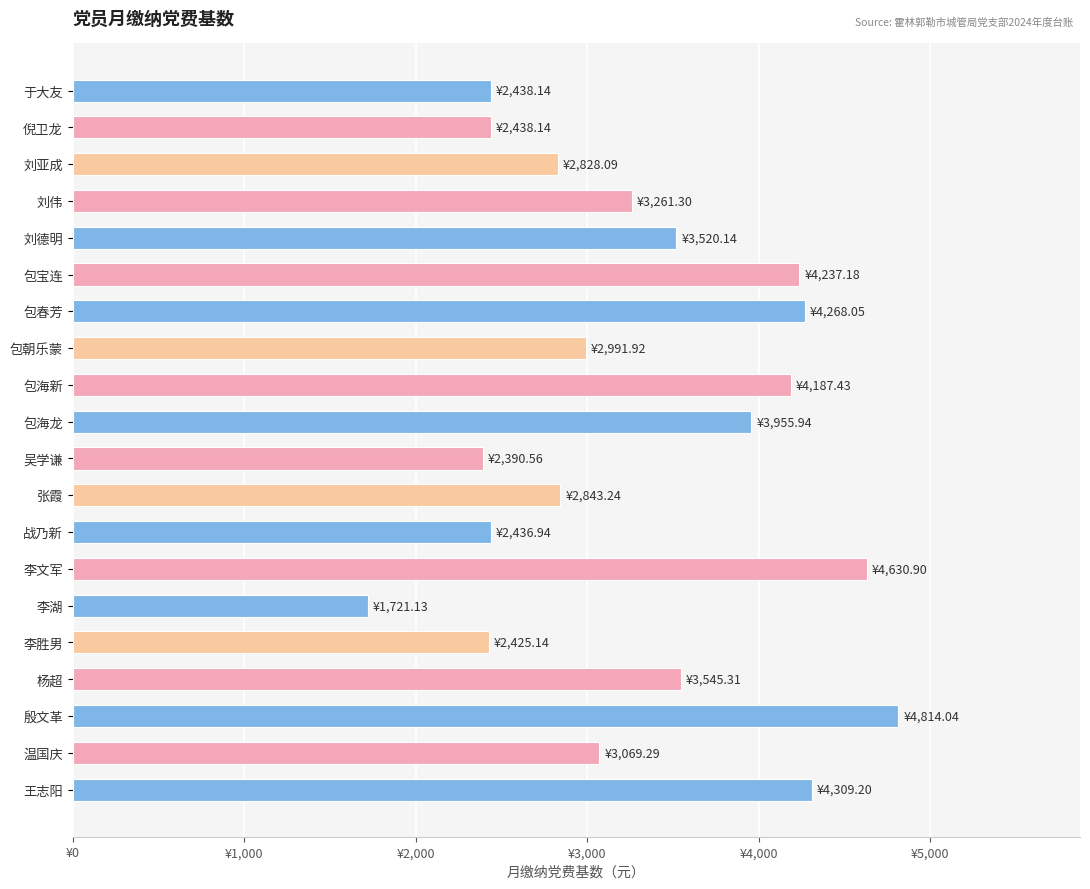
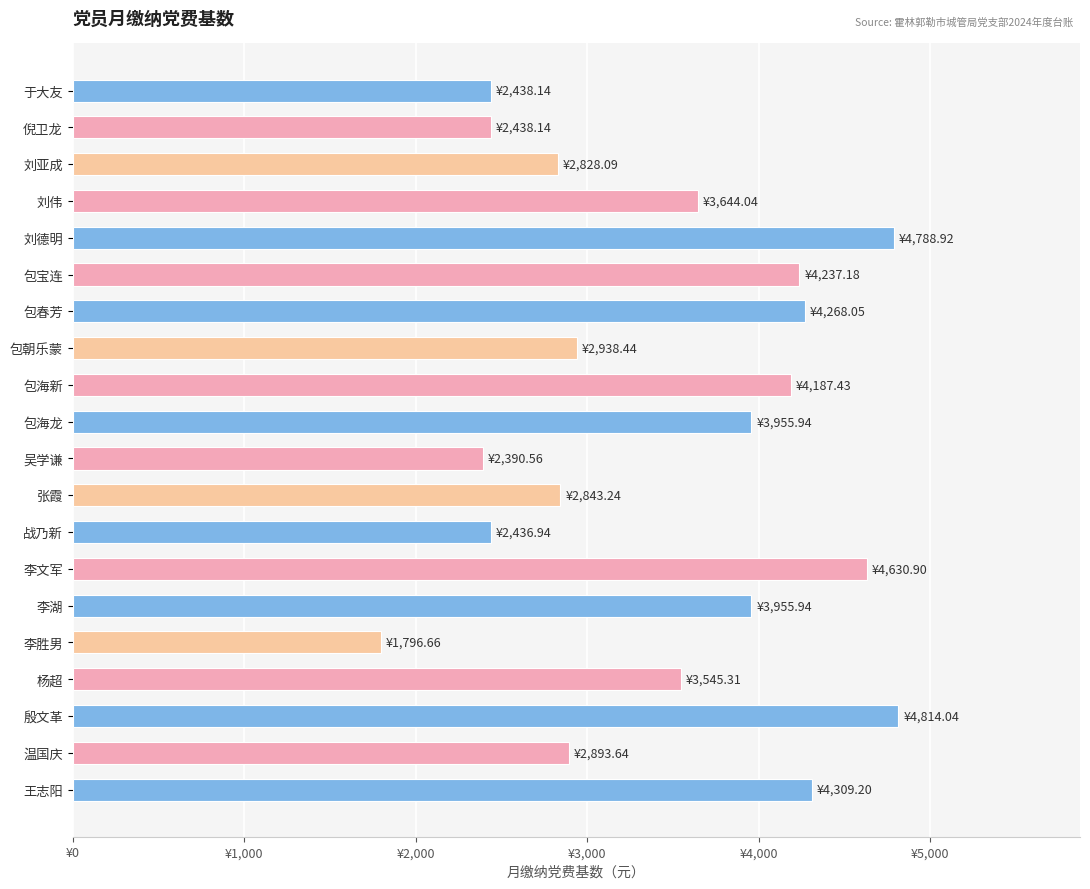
刘伟: ¥3,261.30 -> ¥3,644.04
刘德明: ¥3,520.14 -> ¥4,788.92
包朝乐蒙: ¥2,991.92 -> ¥2,938.44
李湖: ¥1,721.13 -> ¥3,955.94
李胜男: ¥2,425.14 -> ¥1,796.66
温国庆: ¥3,069.29 -> ¥2,893.64
